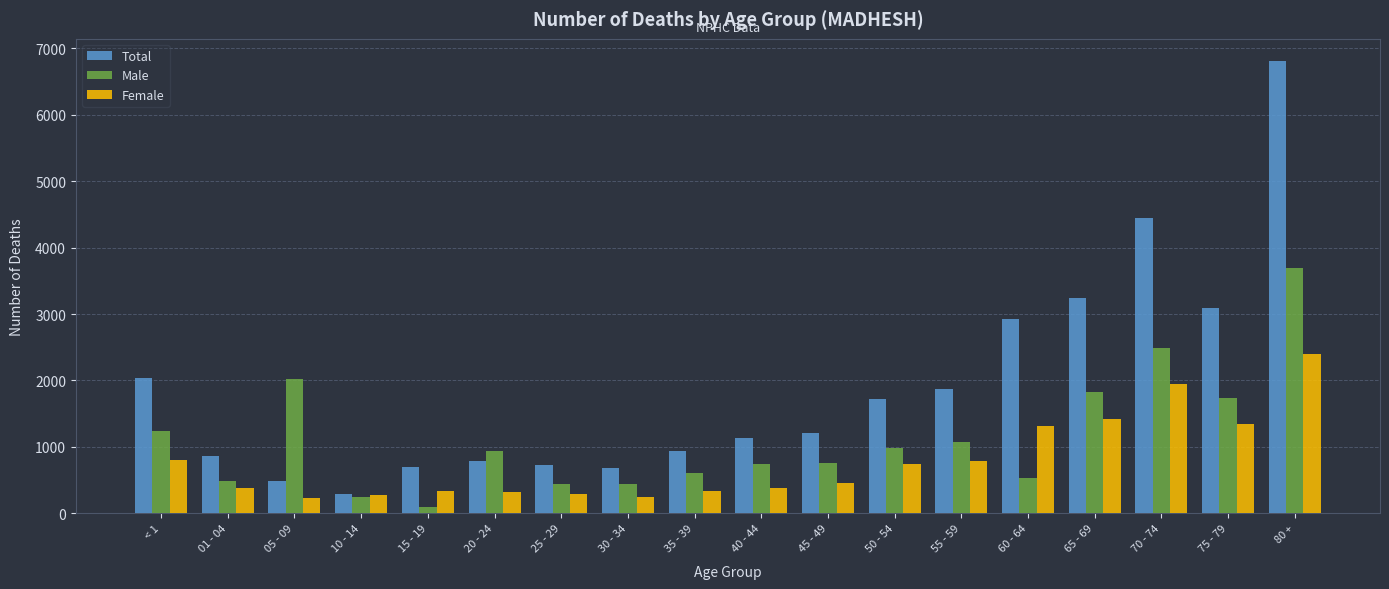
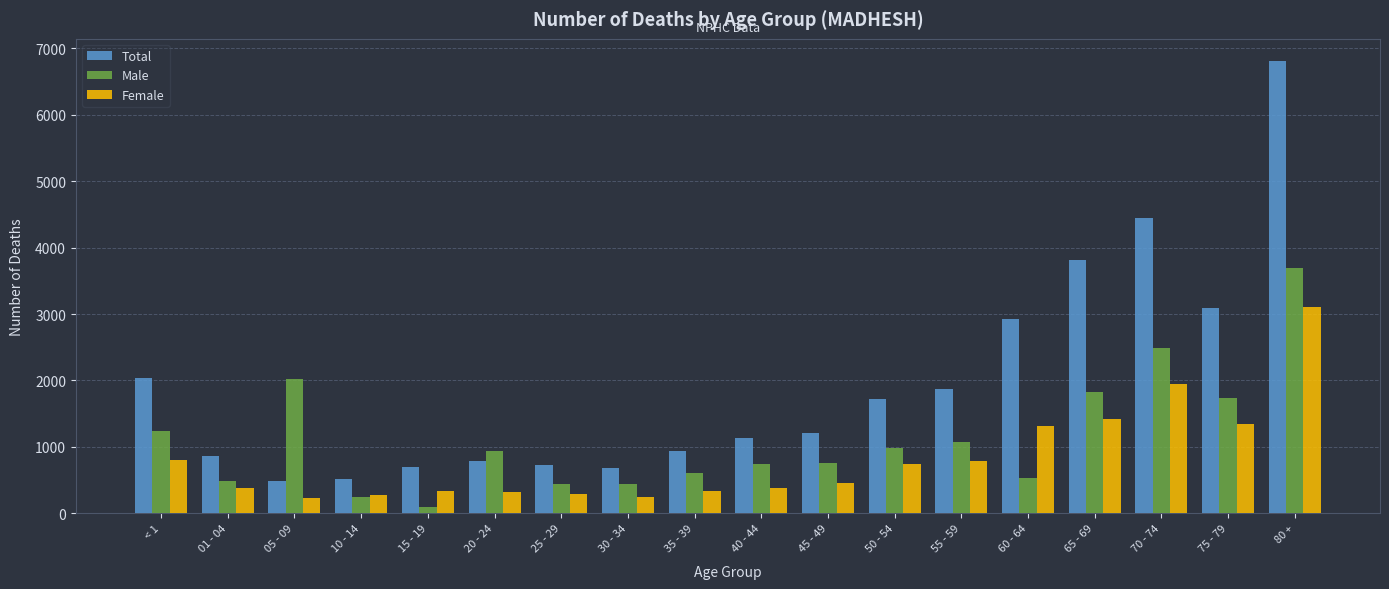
Total, 10 - 14: 300 -> 500
Total, 65 - 69: 3200 -> 3800
Female, 80 +: 2400 -> 3100
